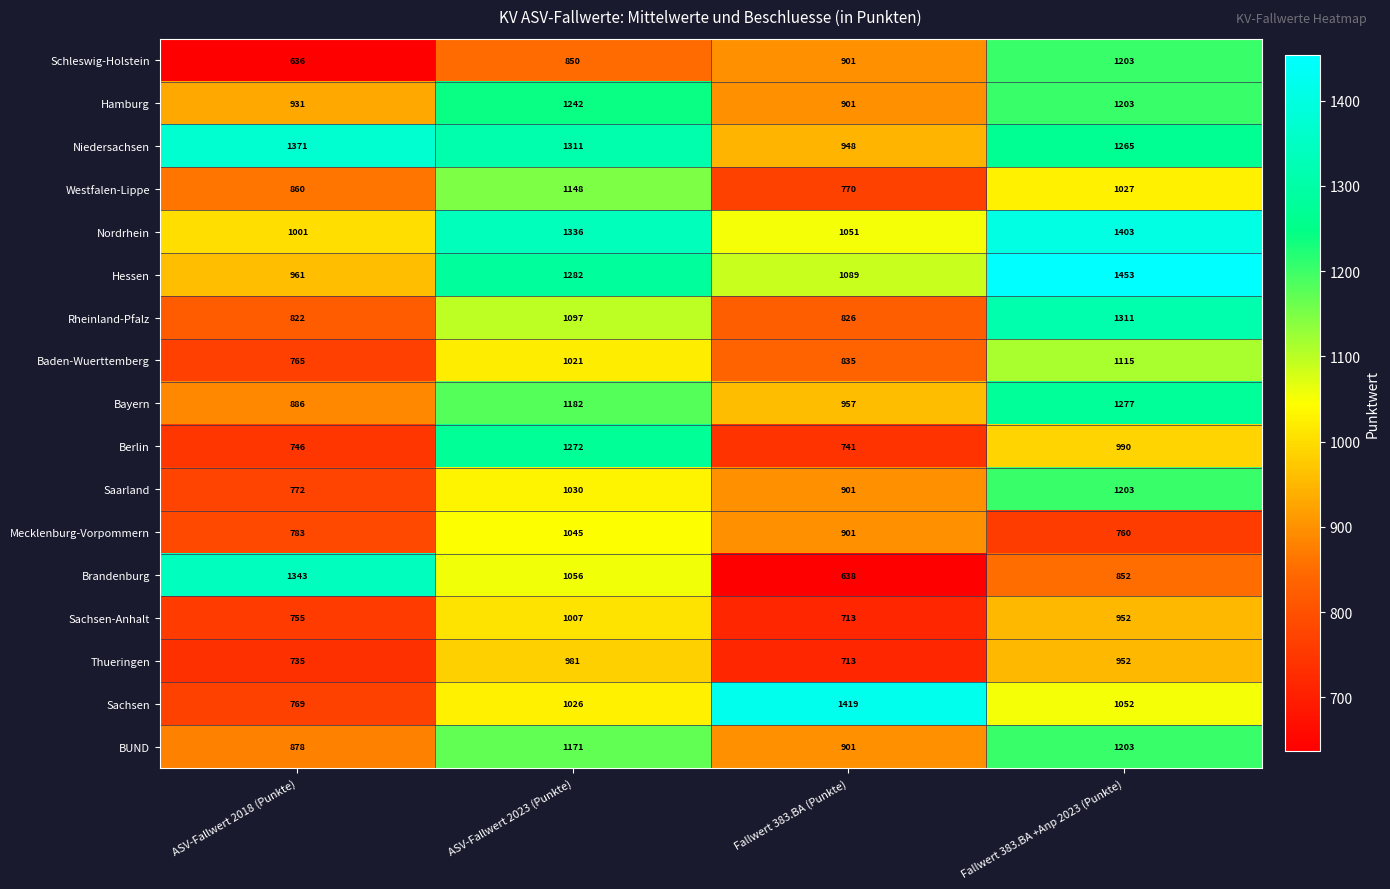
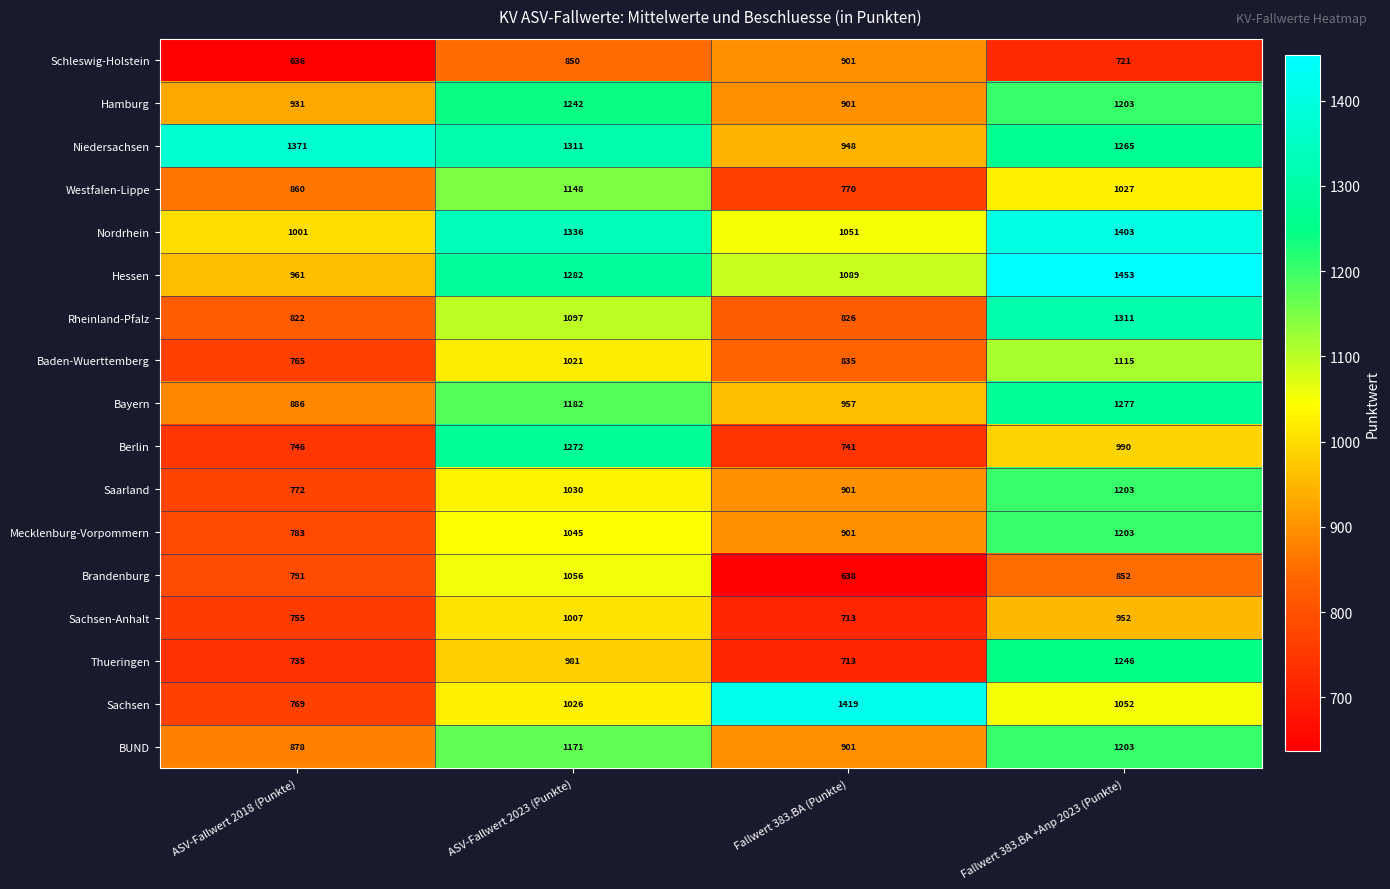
Schleswig-Holstein, Fallwert 383.BA +Anp 2023 (Punkte): 1203 -> 721
Mecklenburg-Vorpommern, Fallwert 383.BA +Anp 2023 (Punkte): 760 -> 1203
Brandenburg, ASV-Fallwert 2018 (Punkte): 1343 -> 791
Thueringen, Fallwert 383.BA +Anp 2023 (Punkte): 952 -> 1246
